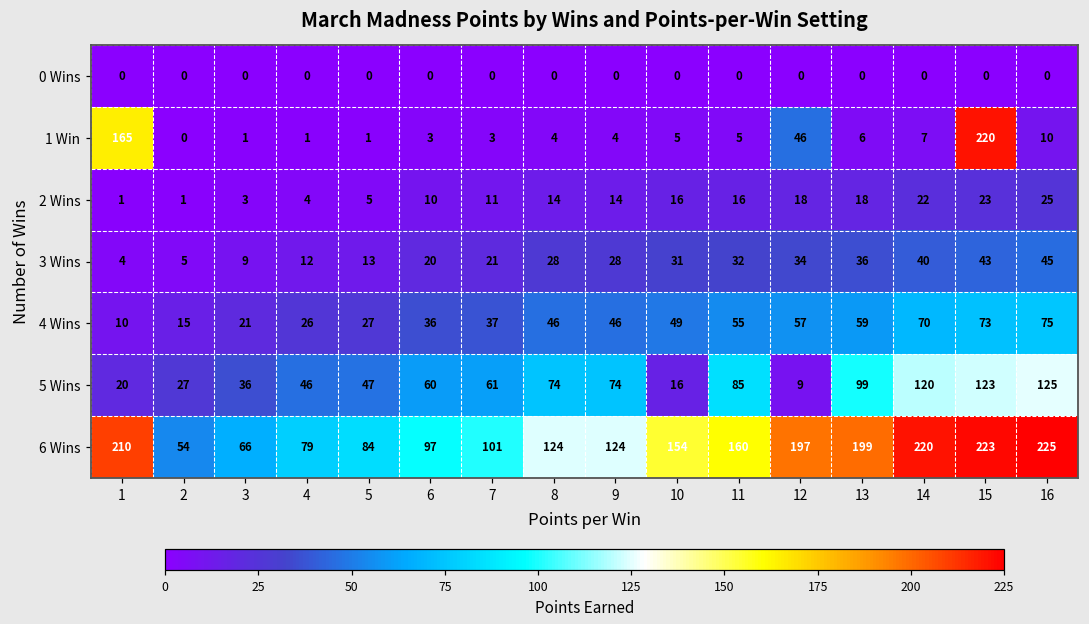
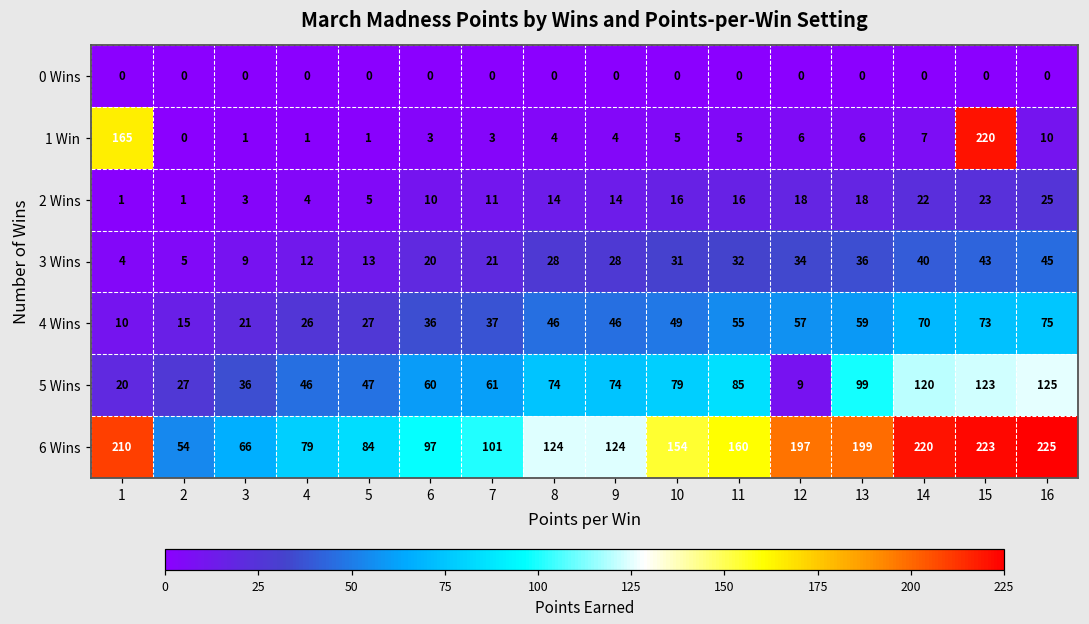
1 Win, 12: 46 -> 6
5 Wins, 10: 16 -> 79
